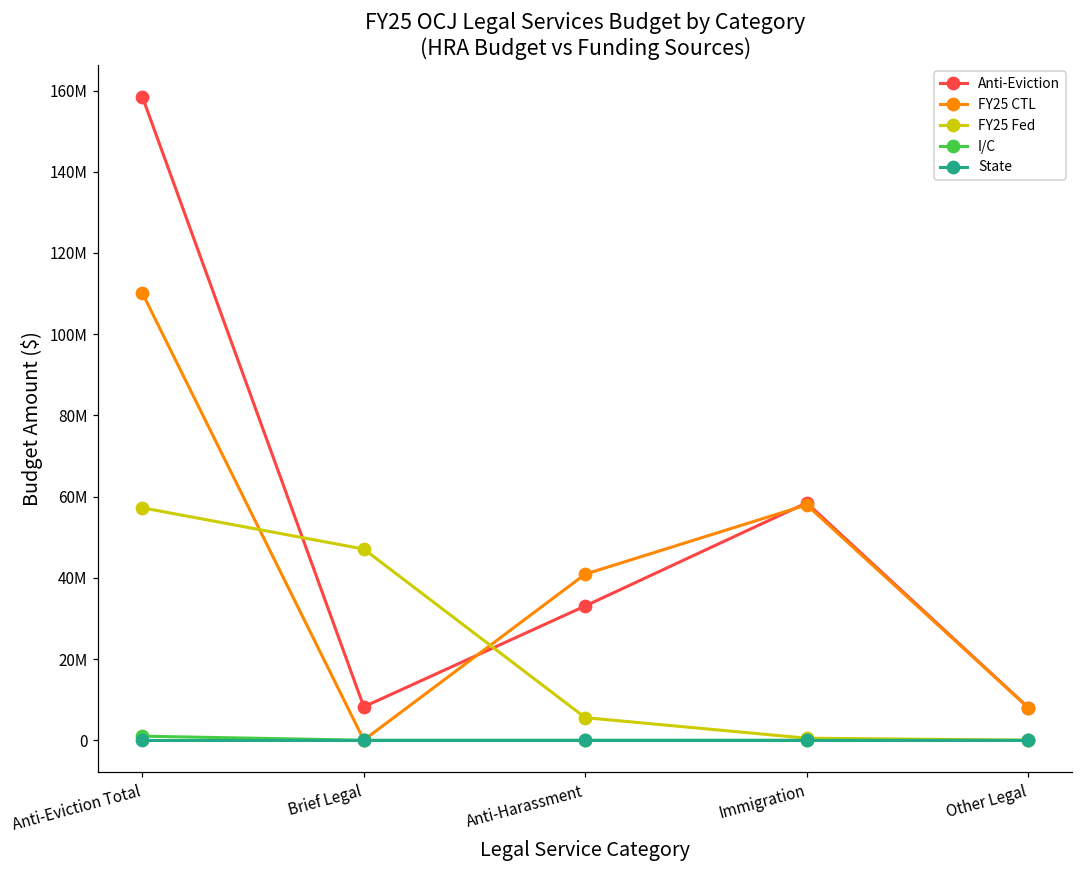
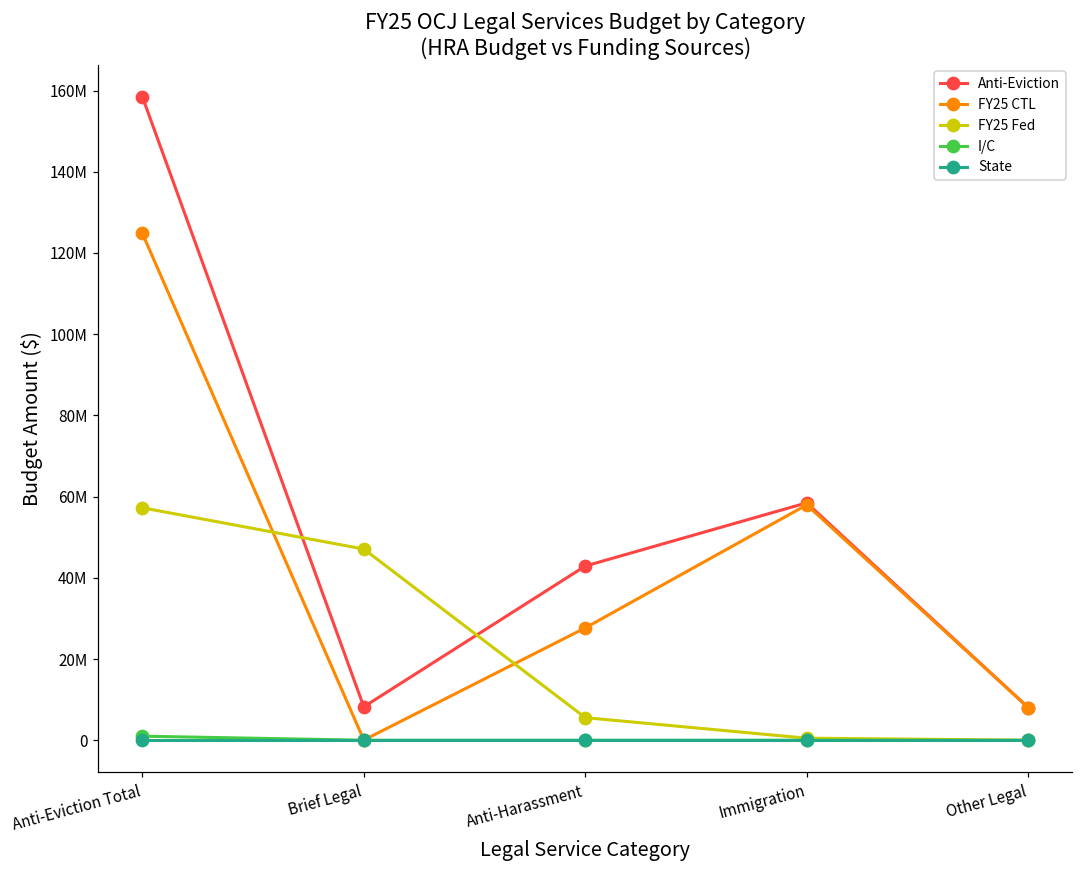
FY25 CTL, Anti-Eviction Total: 110000000 -> 125000000
Anti-Eviction, Anti-Harassment: 33000000 -> 43000000
FY25 CTL, Anti-Harassment: 41000000 -> 28000000
